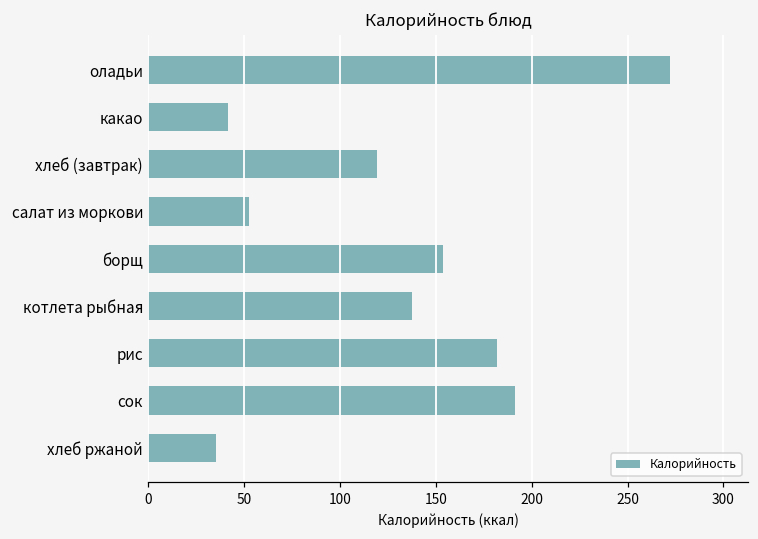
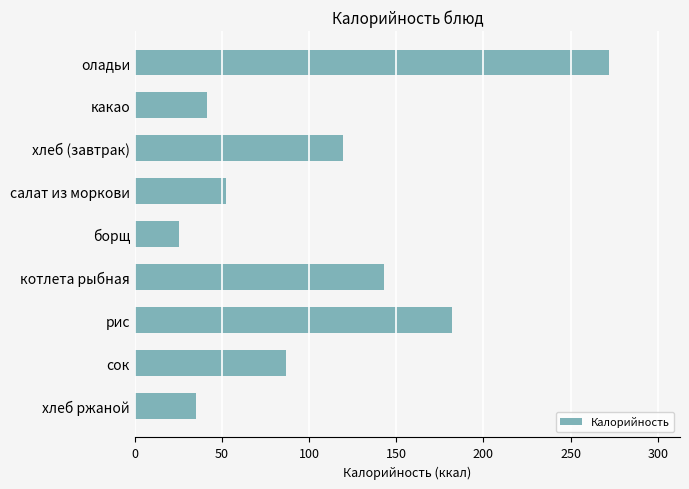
борщ: 154 -> 25
котлета рыбная: 138 -> 143
сок: 191 -> 87
